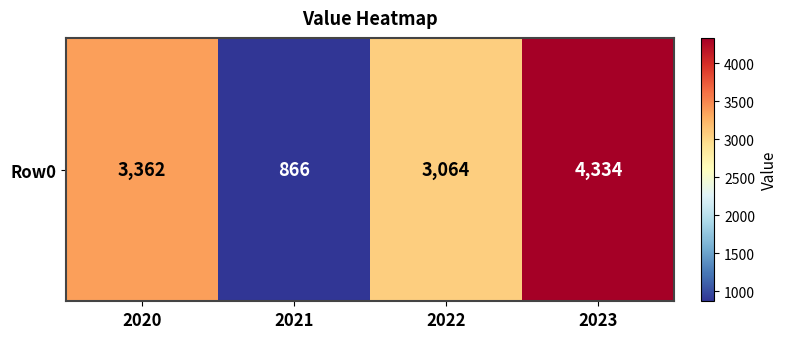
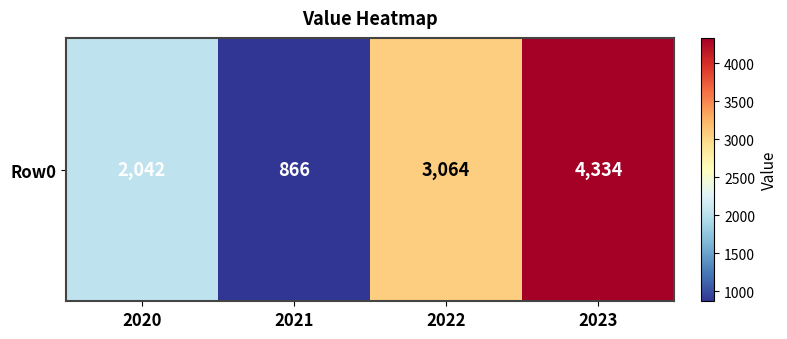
Row0, 2020: 3,362 -> 2,042
